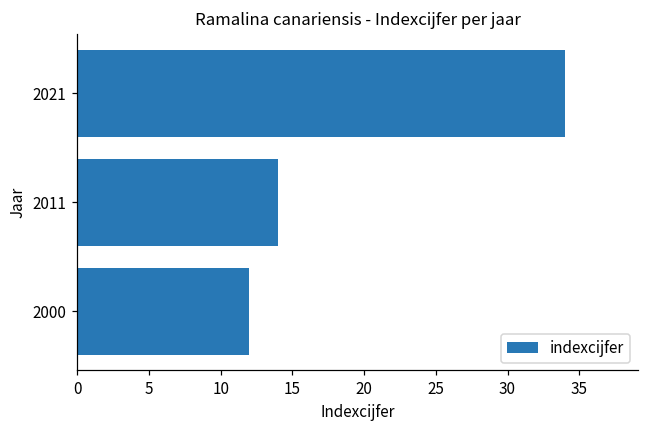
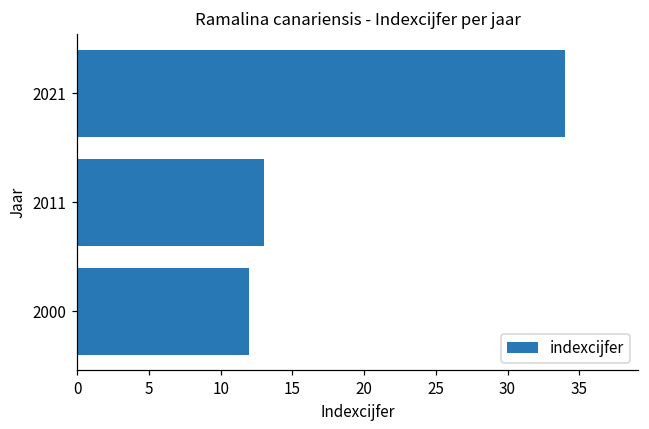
2011: 14 -> 13
